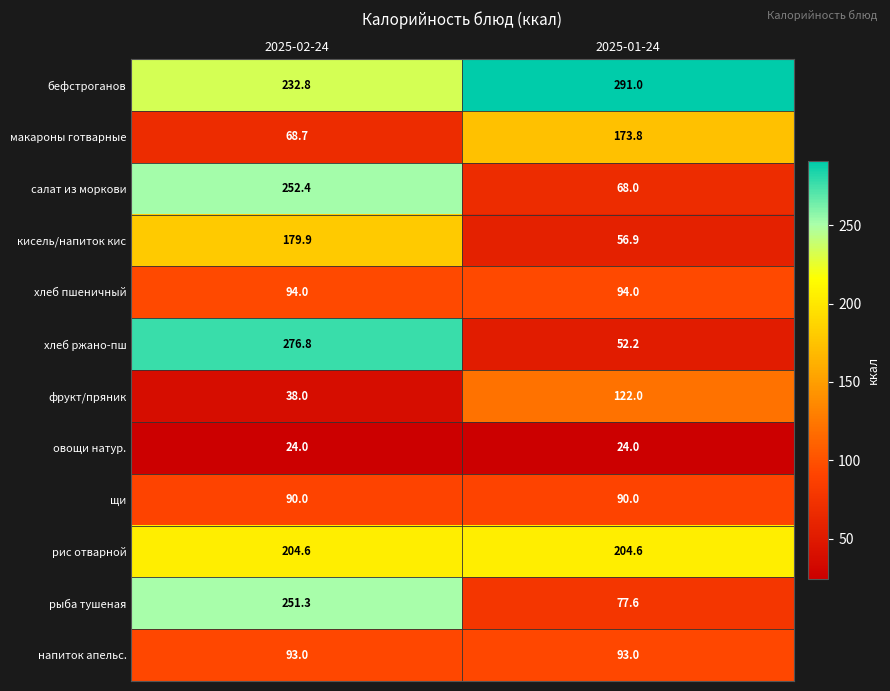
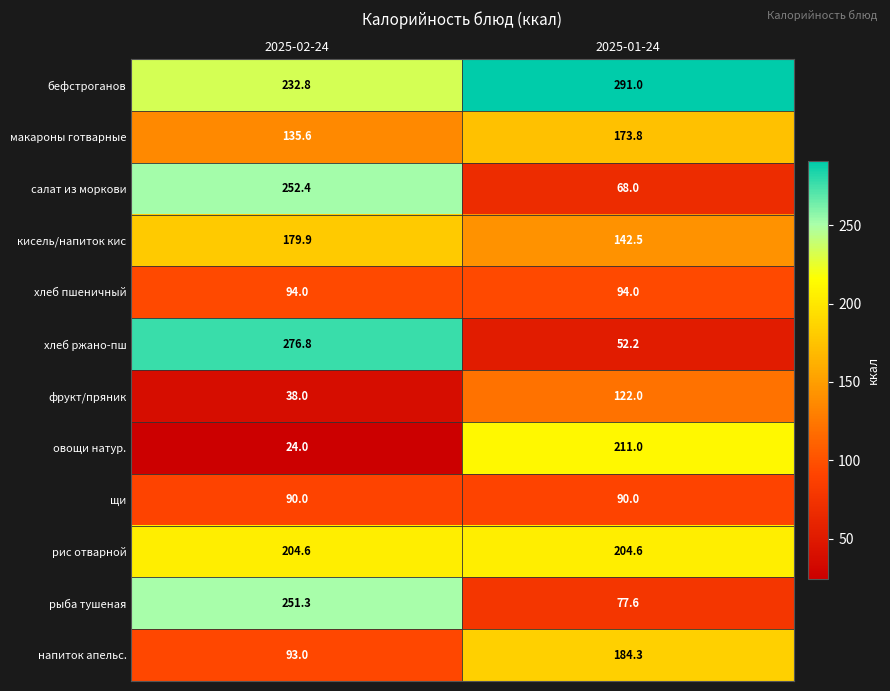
макароны готварные, 2025-02-24: 68.7 -> 135.6
кисель/напиток кис, 2025-01-24: 56.9 -> 142.5
овощи натур., 2025-01-24: 24.0 -> 211.0
напиток апельс., 2025-01-24: 93.0 -> 184.3
